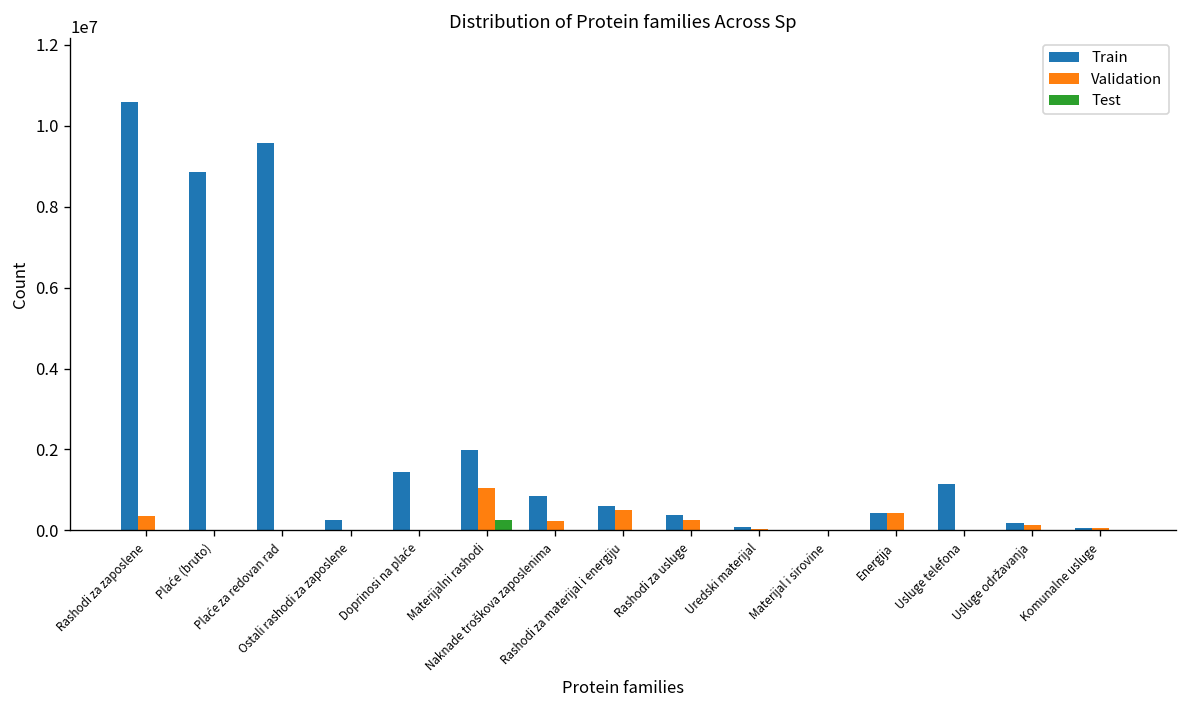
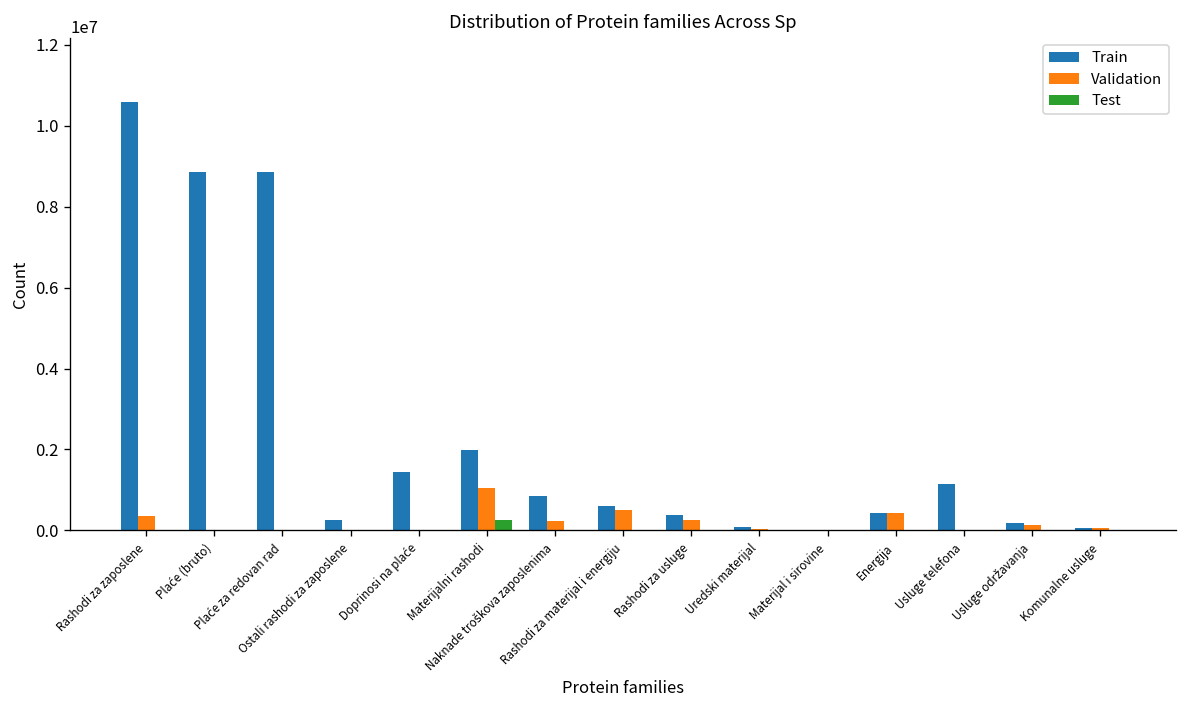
Train, Plaće za redovan rad: 9600000 -> 8900000
